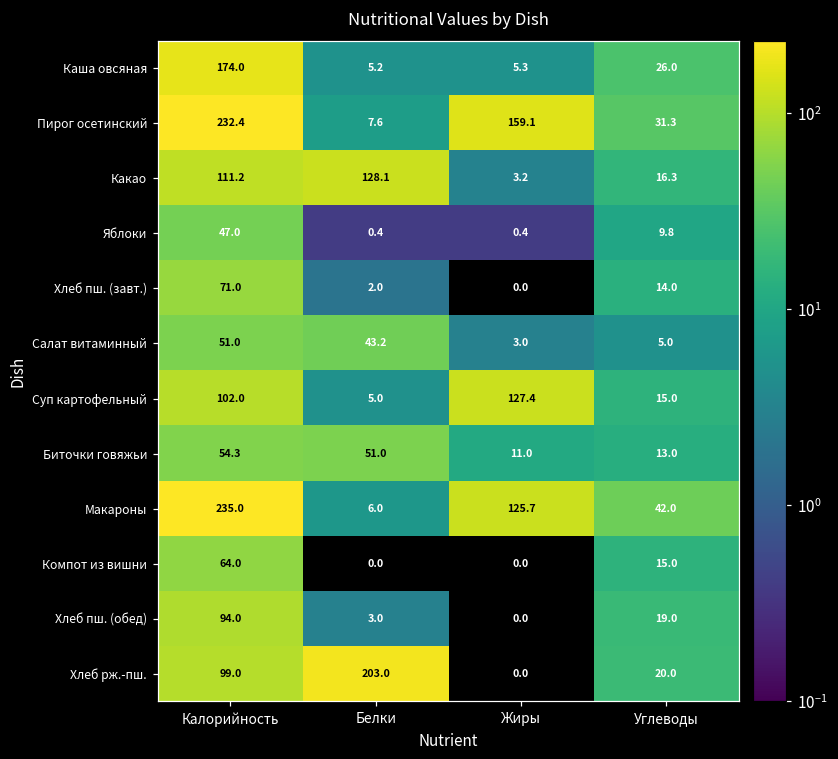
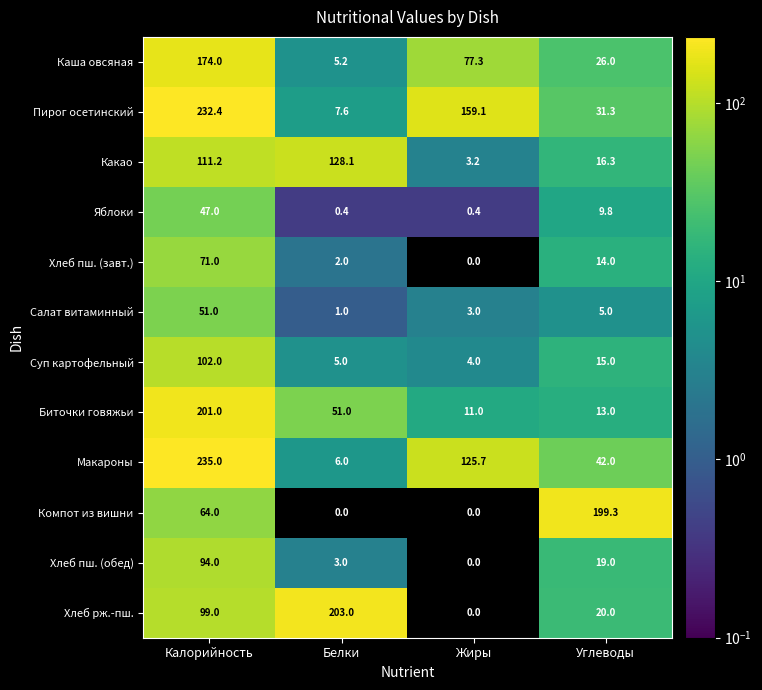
Каша овсяная, Жиры: 5.3 -> 77.3
Салат витаминный, Белки: 43.2 -> 1.0
Суп картофельный, Жиры: 127.4 -> 4.0
Биточки говяжьи, Калорийность: 54.3 -> 201.0
Компот из вишни, Углеводы: 15.0 -> 199.3
